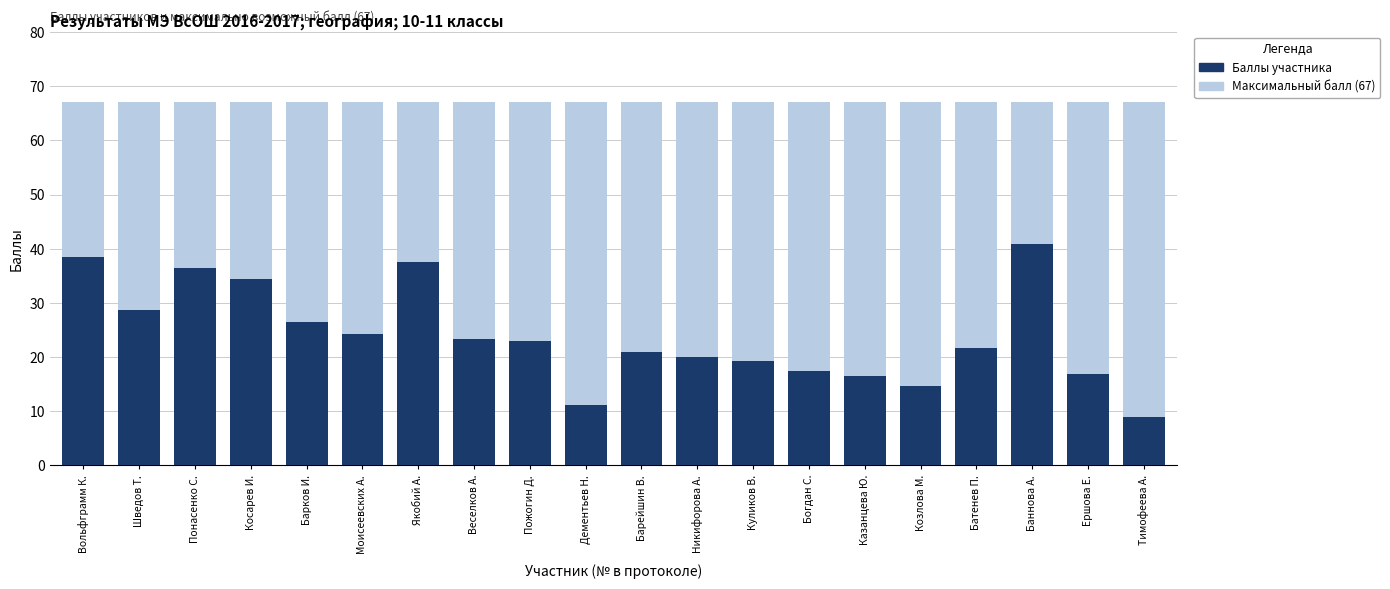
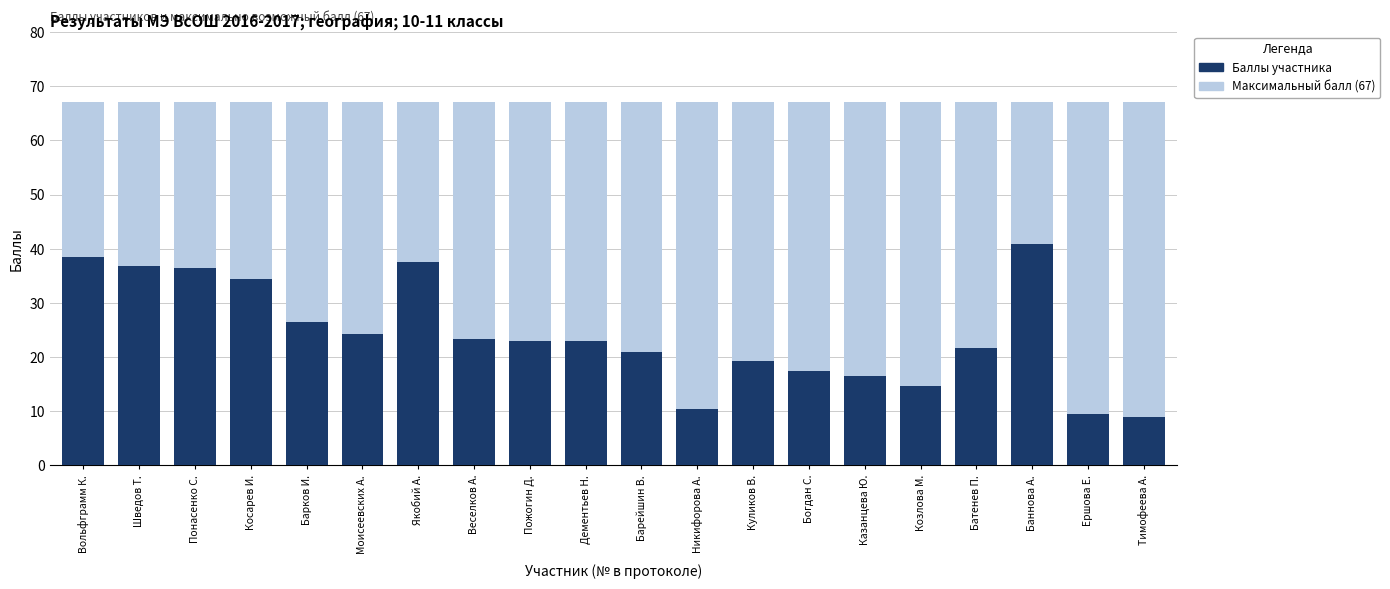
Баллы участника, Шведов Т.: 29 -> 37
Баллы участника, Дементьев Н.: 11 -> 23
Баллы участника, Никифорова А.: 20 -> 11
Баллы участника, Ершова Е.: 17 -> 10
